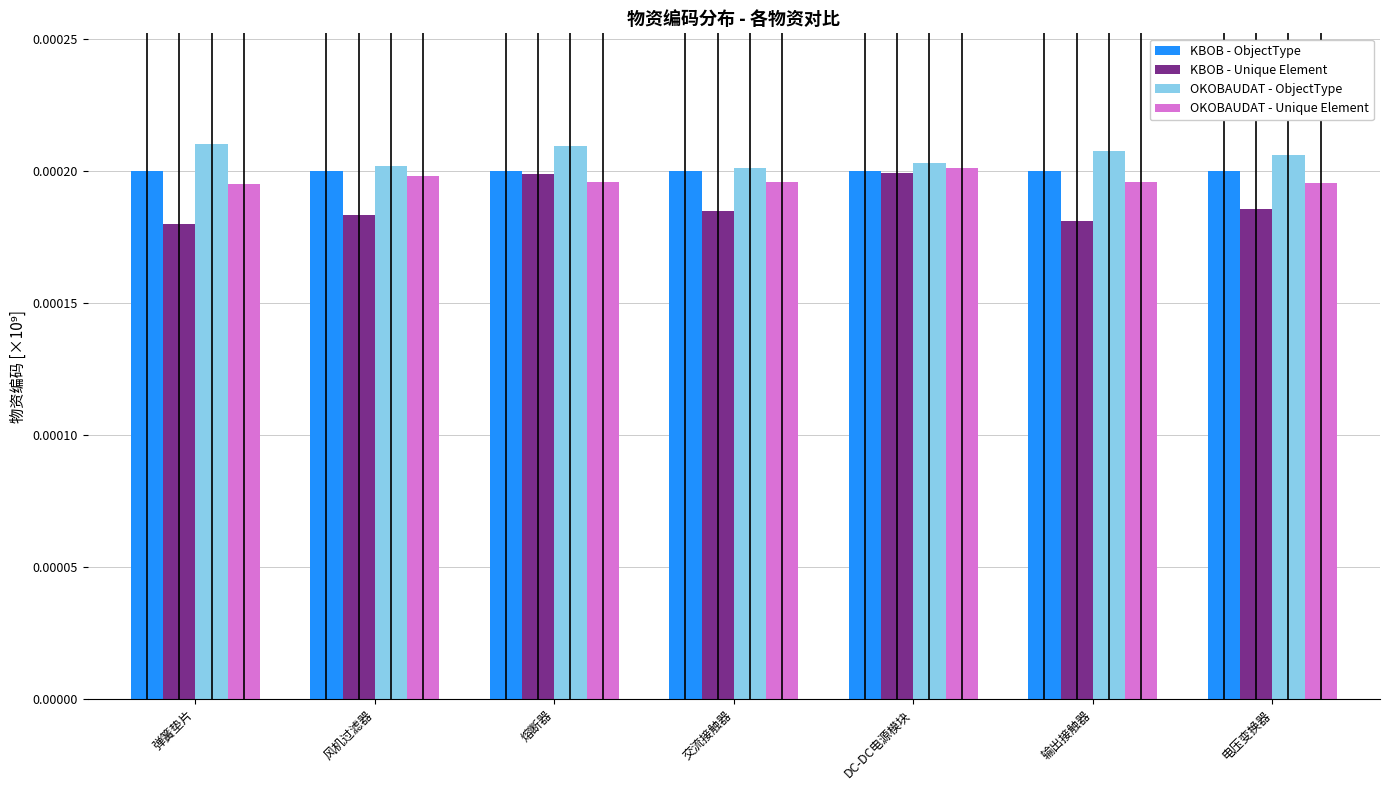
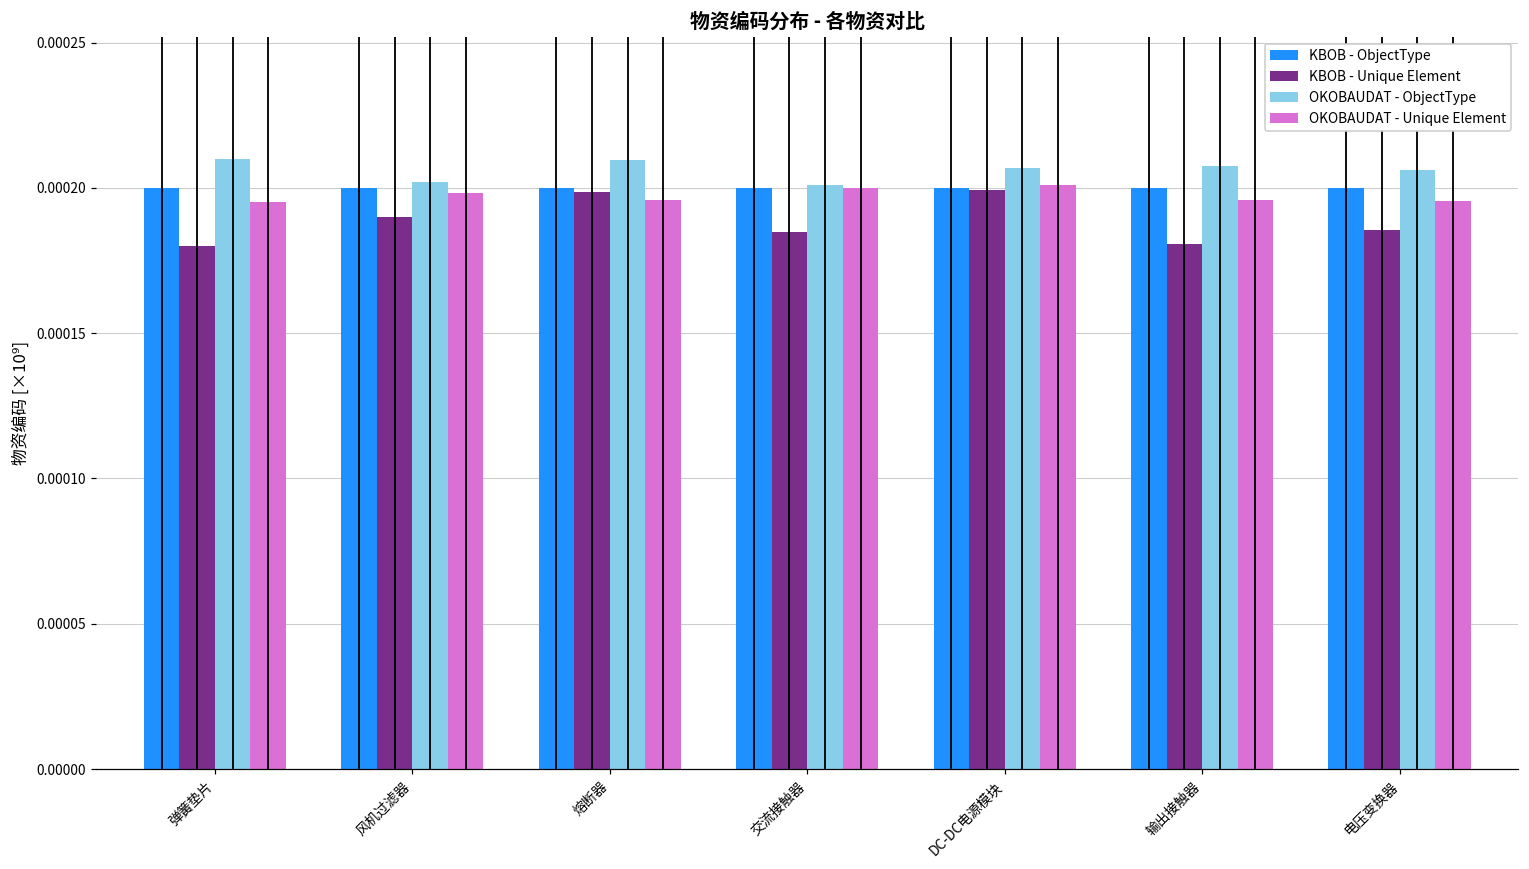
KBOB - Unique Element, 风机过滤器: 0.000183 -> 0.000190
OKOBAUDAT - Unique Element, 交流接触器: 0.000196 -> 0.000200
OKOBAUDAT - ObjectType, DC-DC电源模块: 0.000203 -> 0.000207
